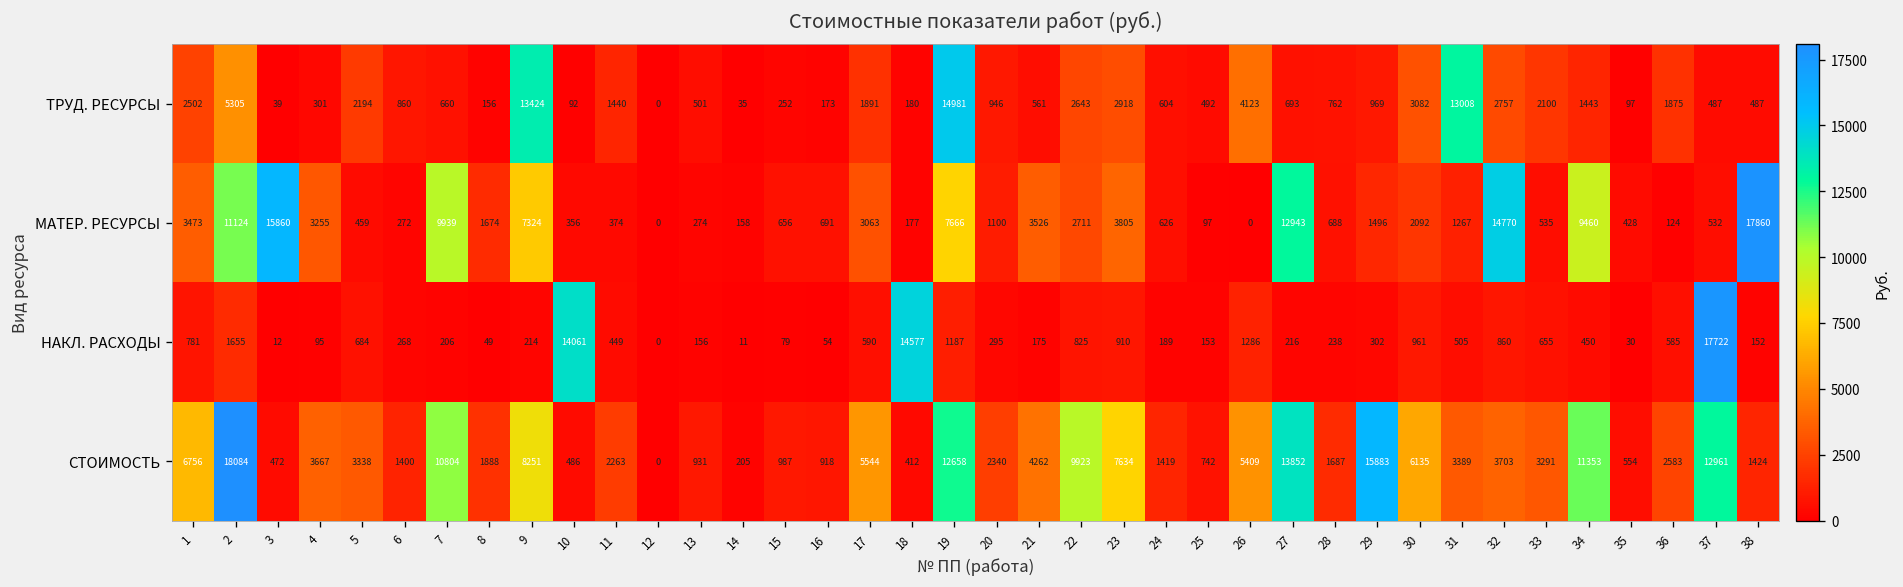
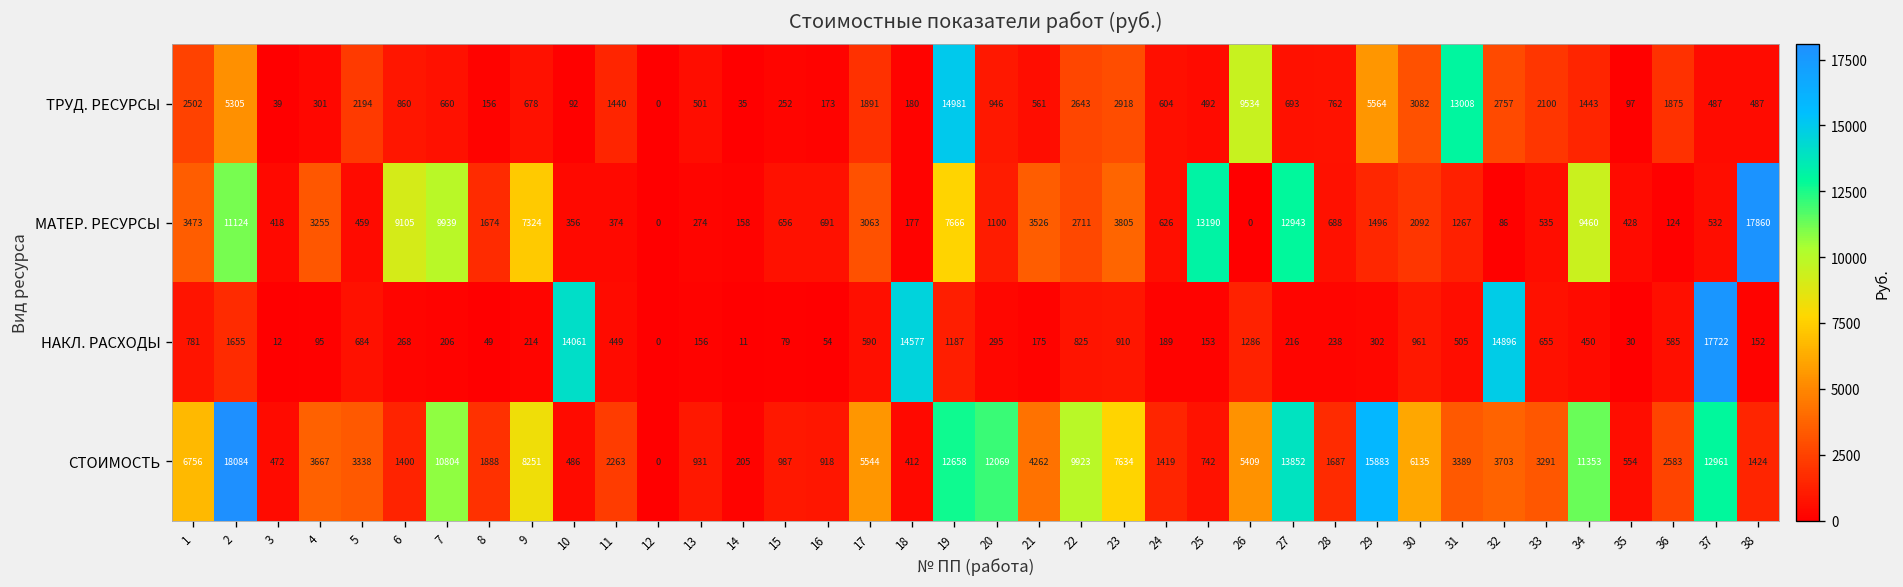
ТРУД. РЕСУРСЫ, 9: 13424 -> 678
ТРУД. РЕСУРСЫ, 26: 4123 -> 9534
ТРУД. РЕСУРСЫ, 29: 969 -> 5564
МАТЕР. РЕСУРСЫ, 3: 15860 -> 418
МАТЕР. РЕСУРСЫ, 6: 272 -> 9105
МАТЕР. РЕСУРСЫ, 25: 97 -> 13190
МАТЕР. РЕСУРСЫ, 32: 14770 -> 86
НАКЛ. РАСХОДЫ, 32: 860 -> 14896
СТОИМОСТЬ, 20: 2340 -> 12069
